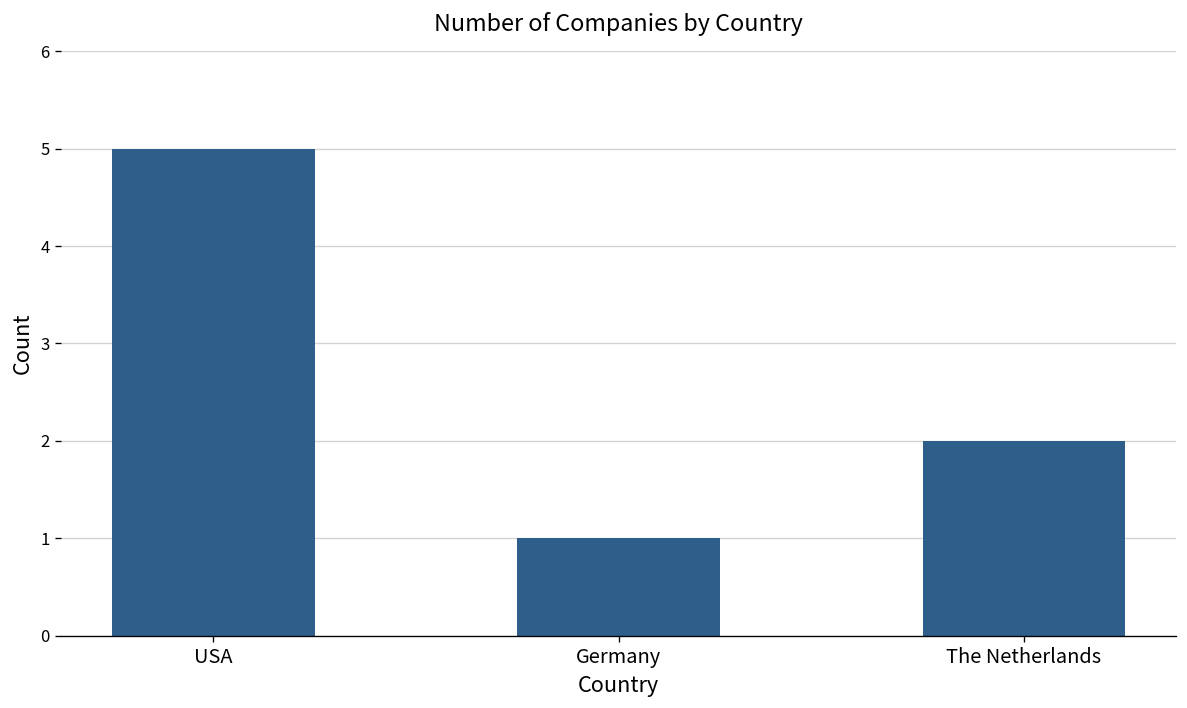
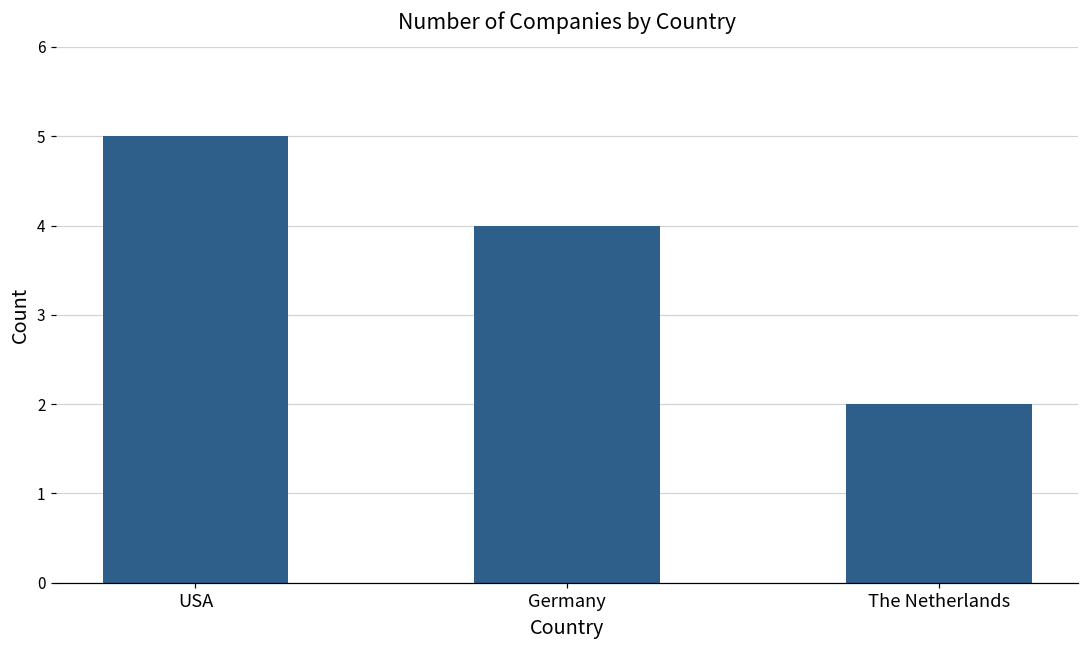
Germany: 1 -> 4
